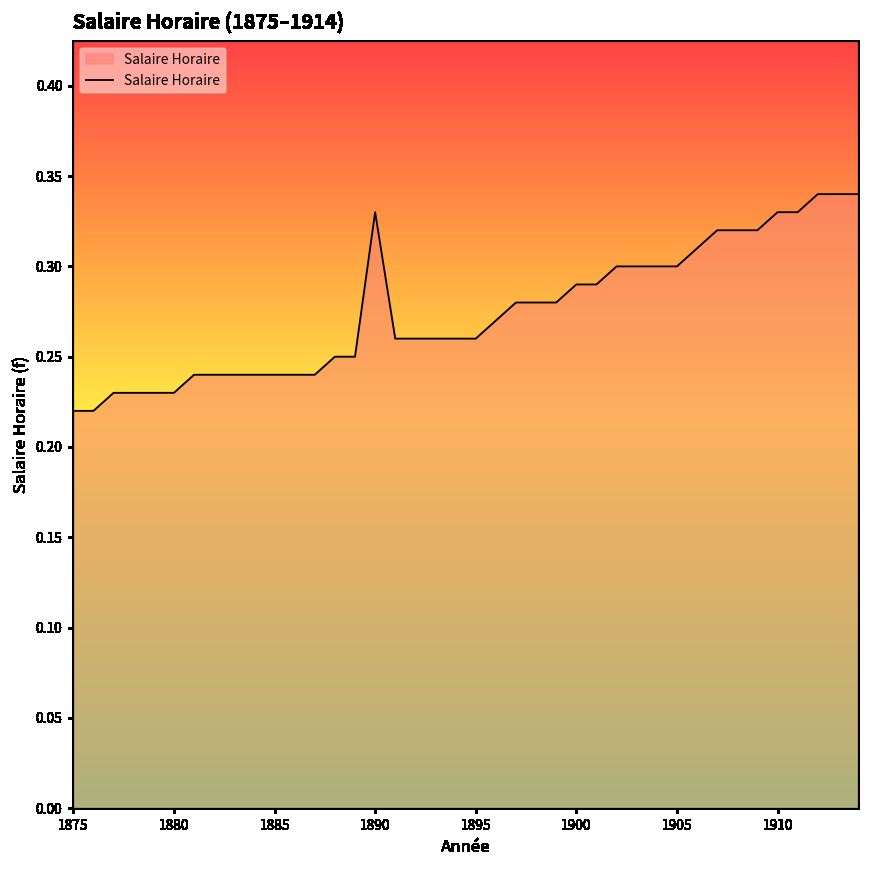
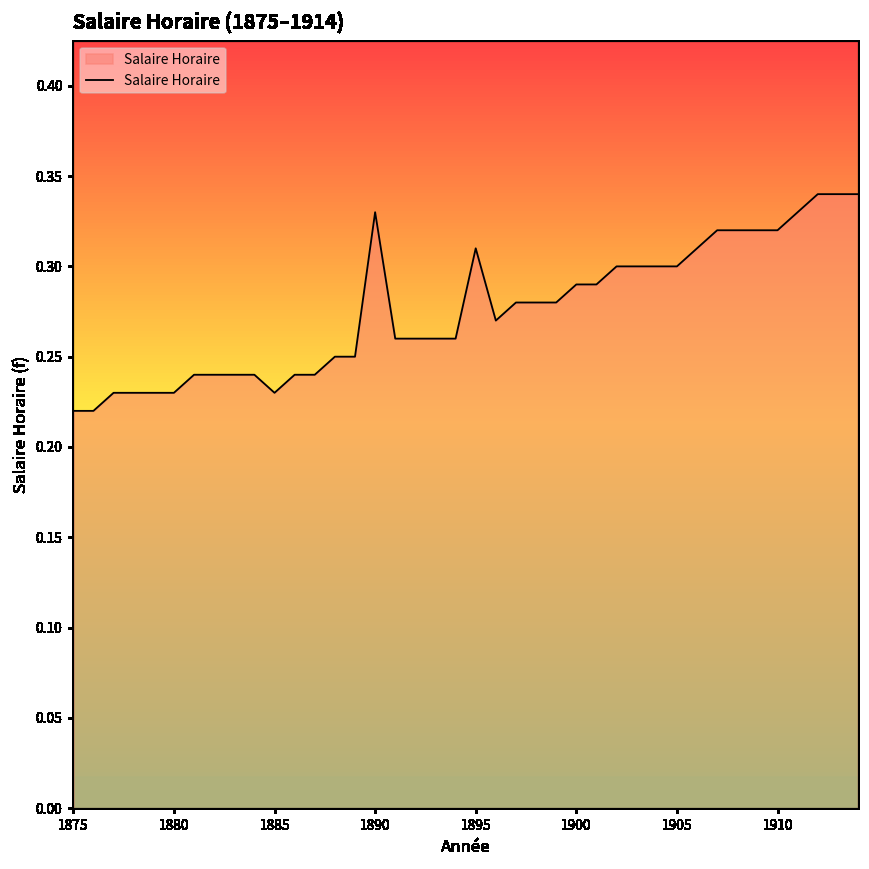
1885: 0.24 -> 0.23
1895: 0.26 -> 0.31
1910: 0.33 -> 0.32
